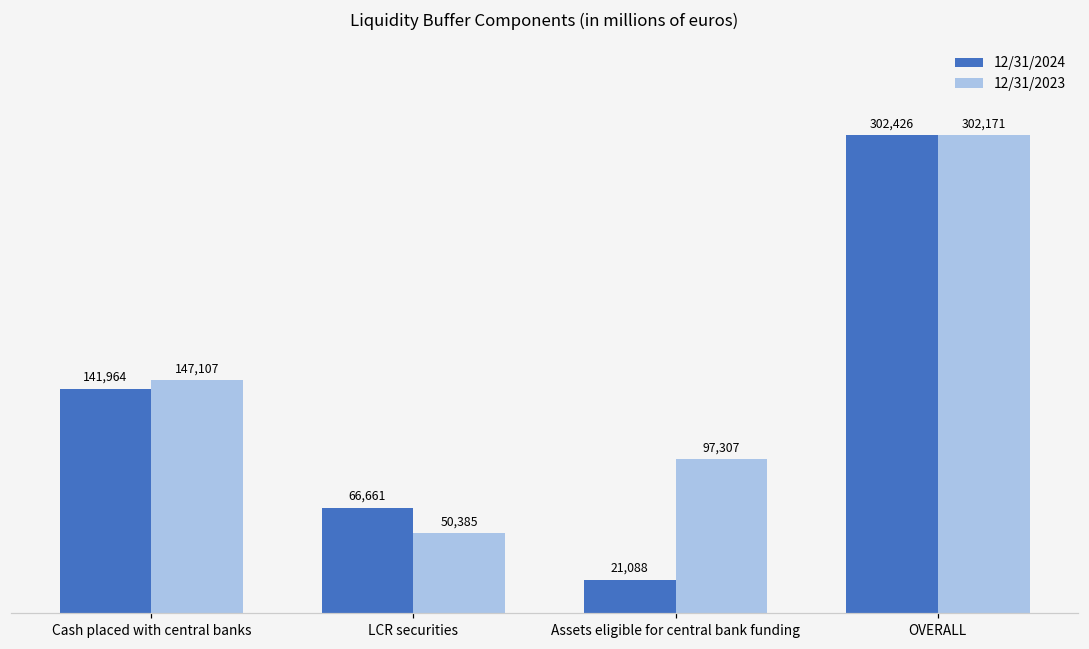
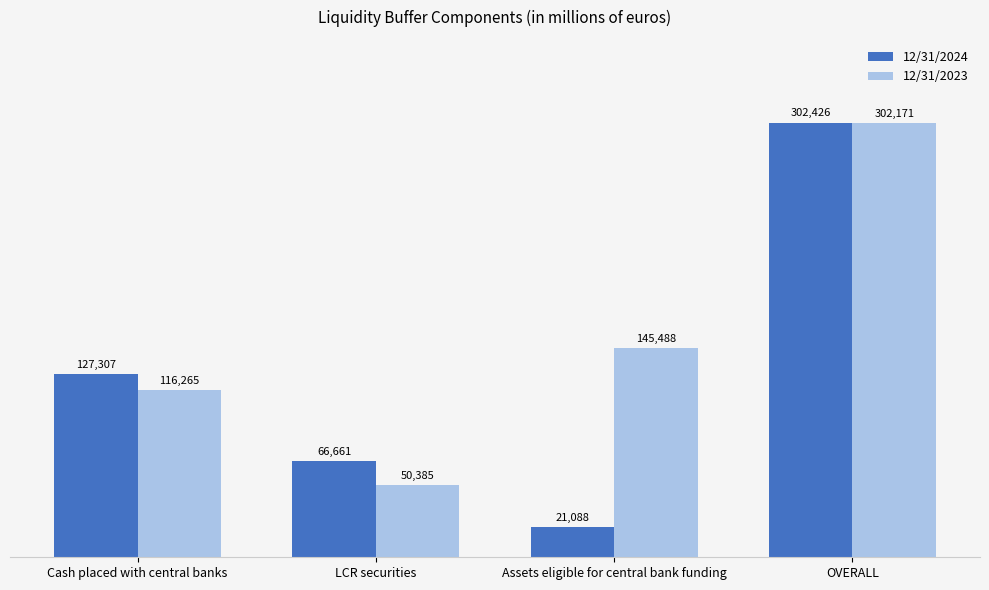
12/31/2024, Cash placed with central banks: 141,964 -> 127,307
12/31/2023, Cash placed with central banks: 147,107 -> 116,265
12/31/2023, Assets eligible for central bank funding: 97,307 -> 145,488
